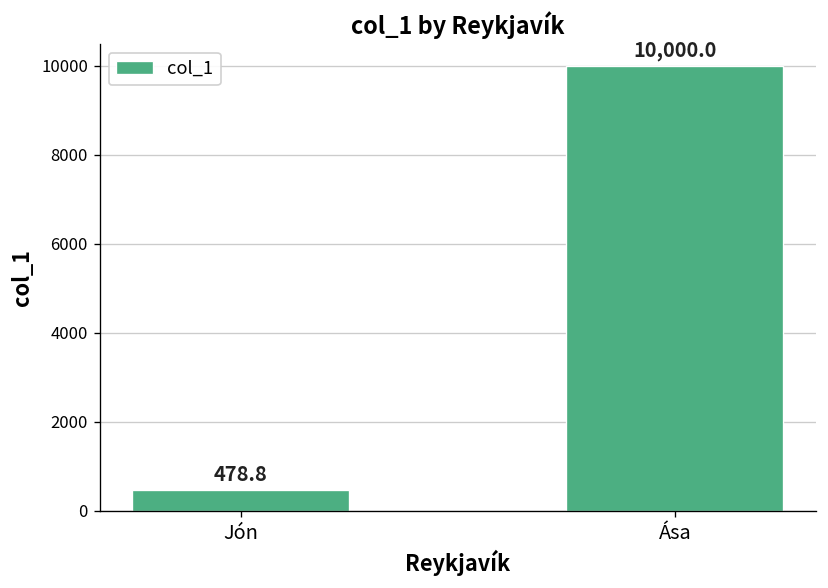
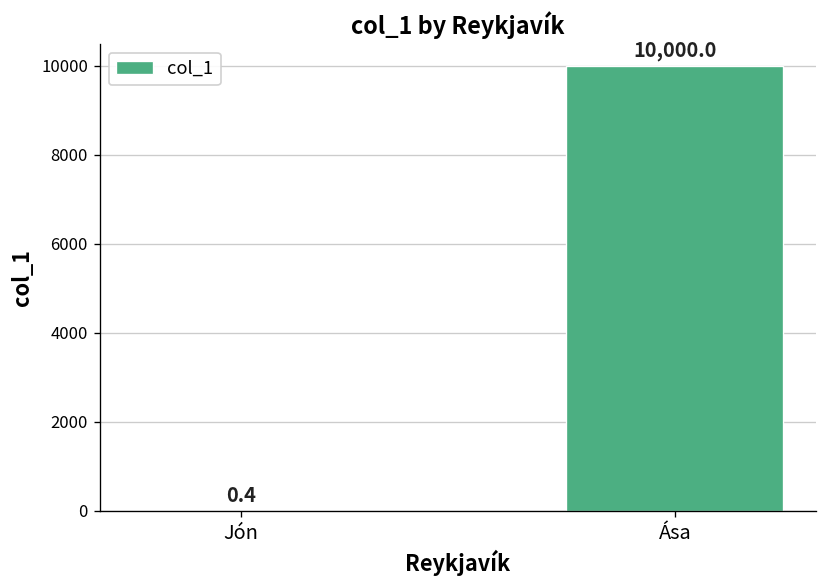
Jón: 478.8 -> 0.4
